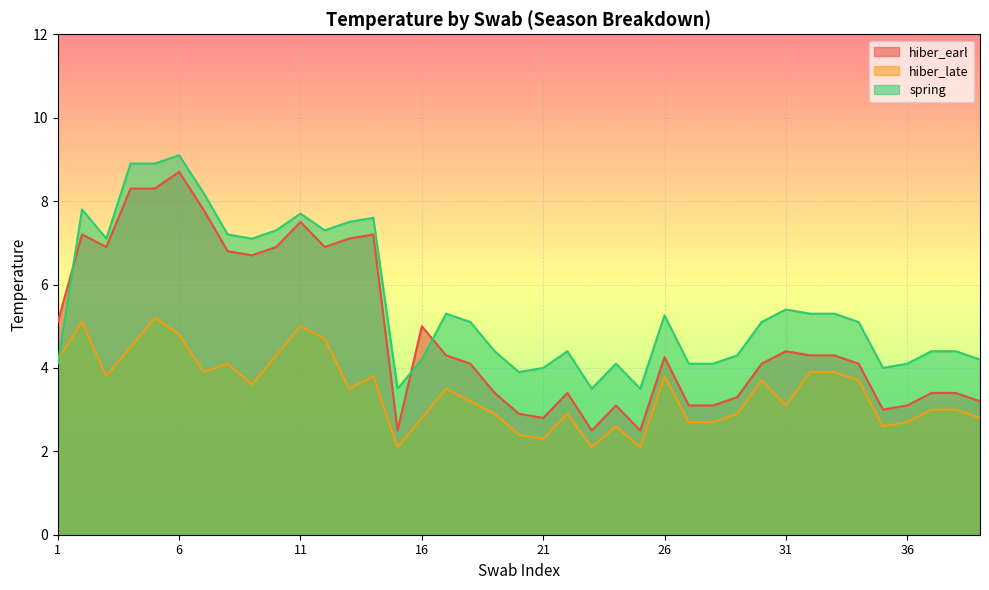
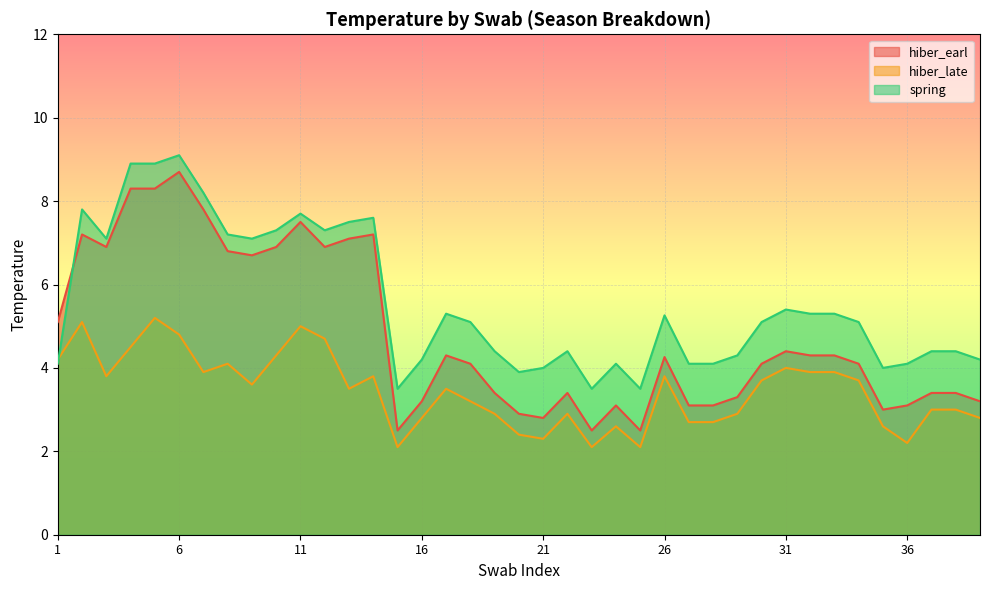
hiber_earl, 16: 5.0 -> 3.2
hiber_late, 31: 3.1 -> 4.0
hiber_late, 36: 2.7 -> 2.2
